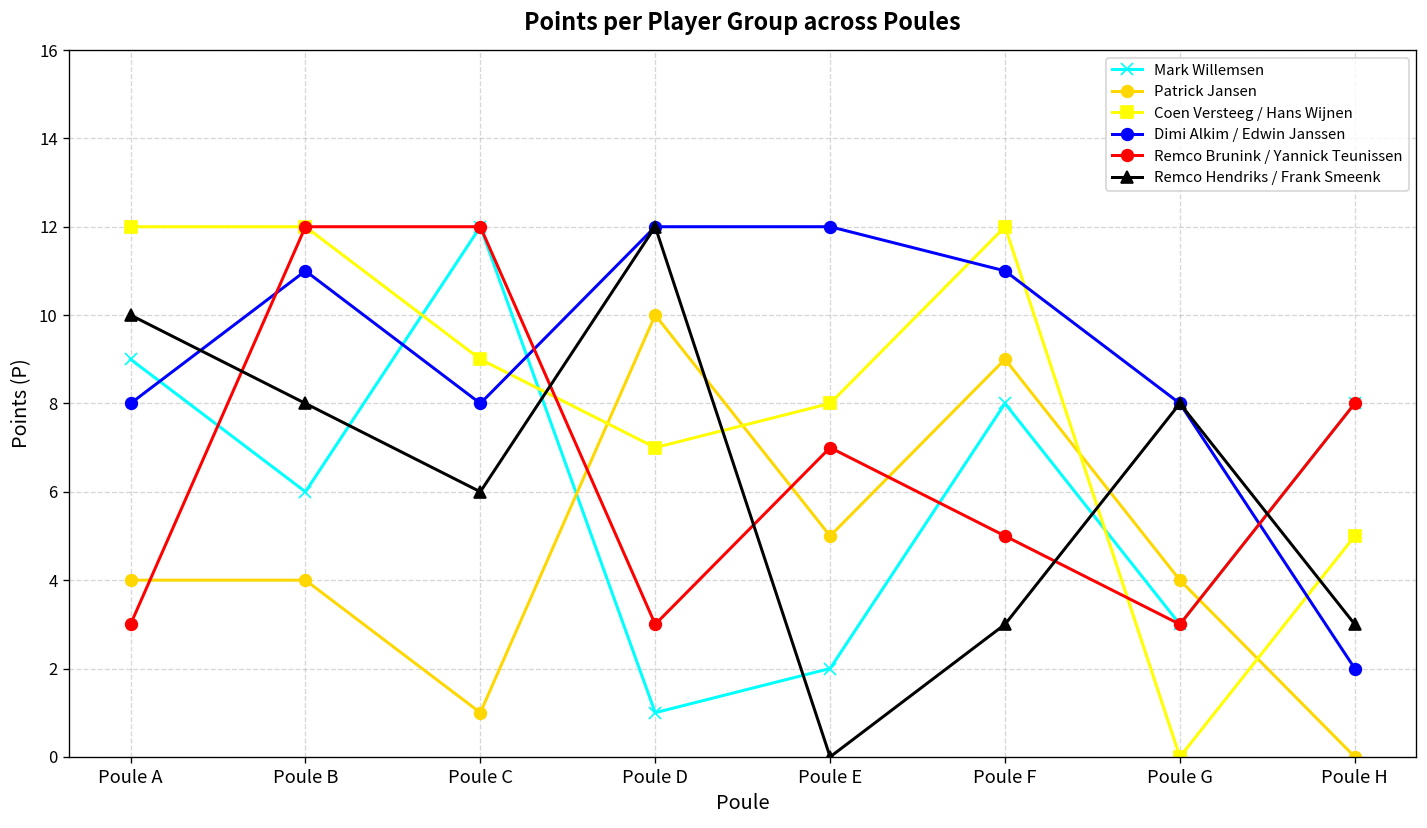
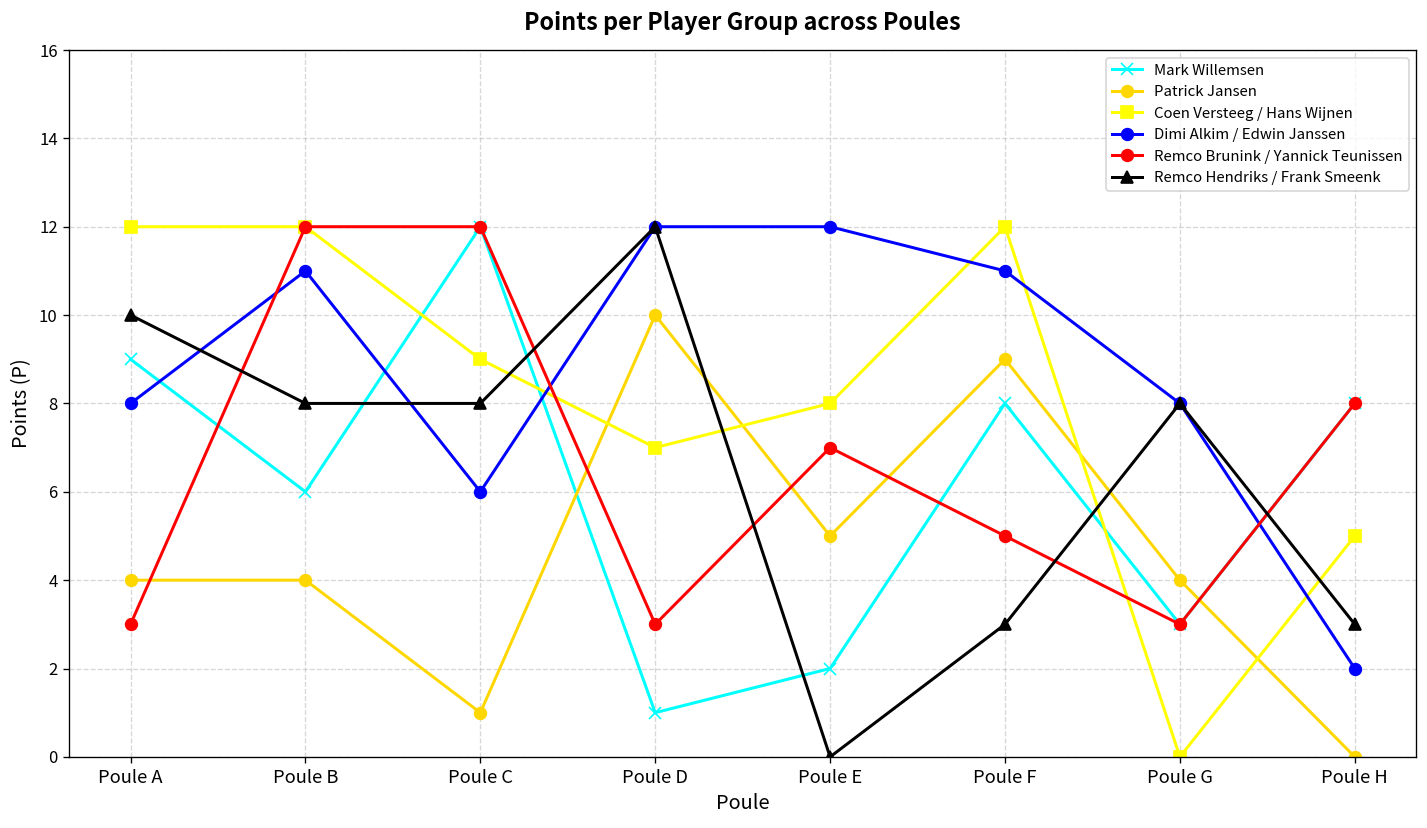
Dimi Alkim / Edwin Janssen, Poule C: 8 -> 6
Remco Hendriks / Frank Smeenk, Poule C: 6 -> 8
